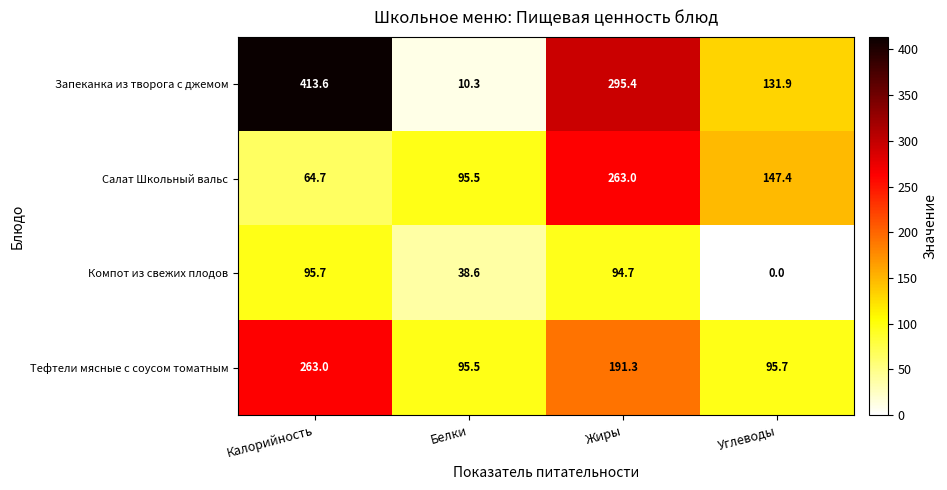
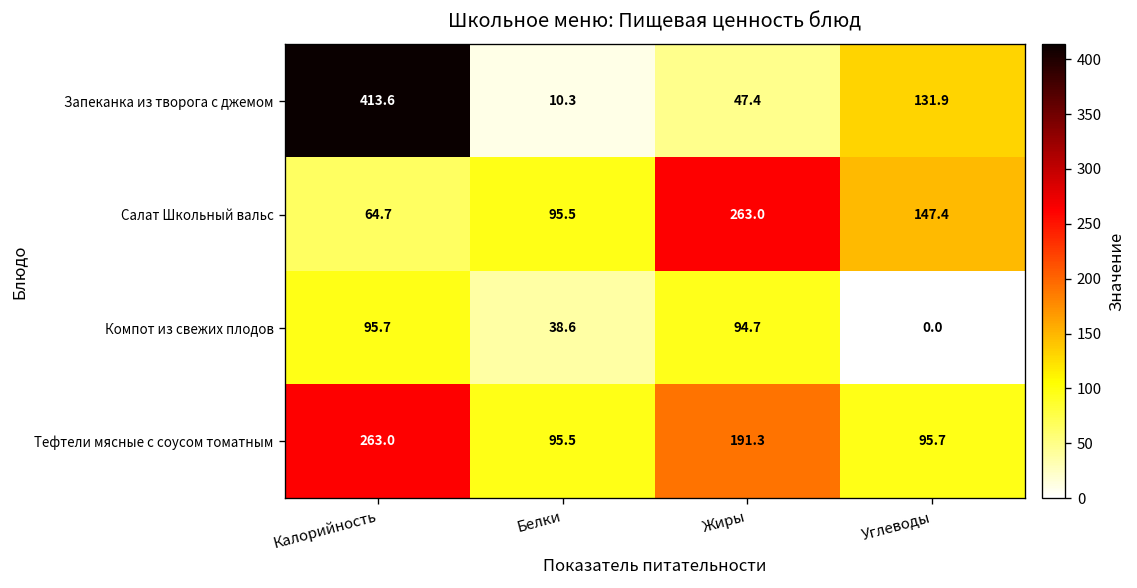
Запеканка из творога с джемом, Жиры: 295.4 -> 47.4
